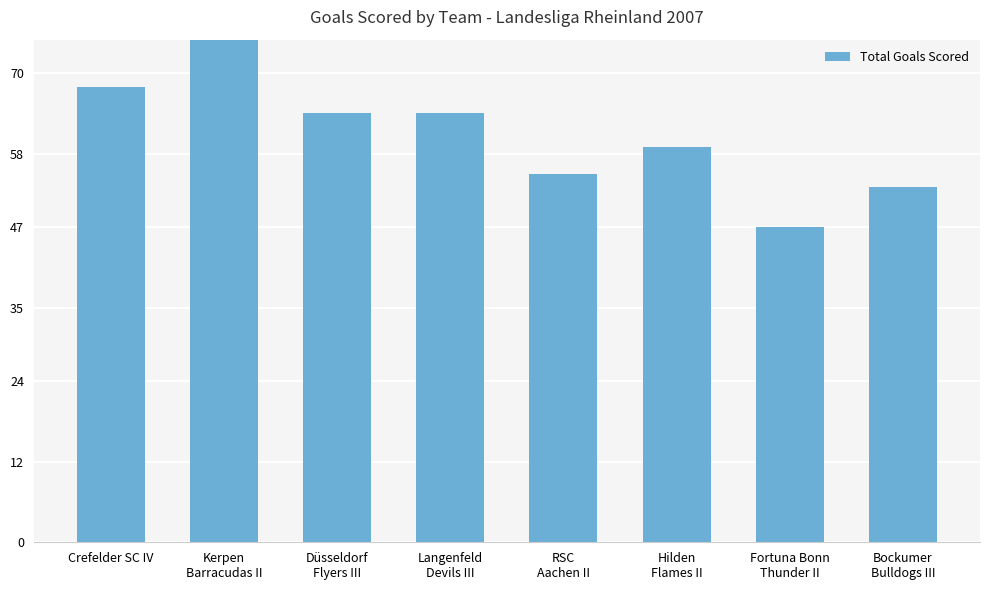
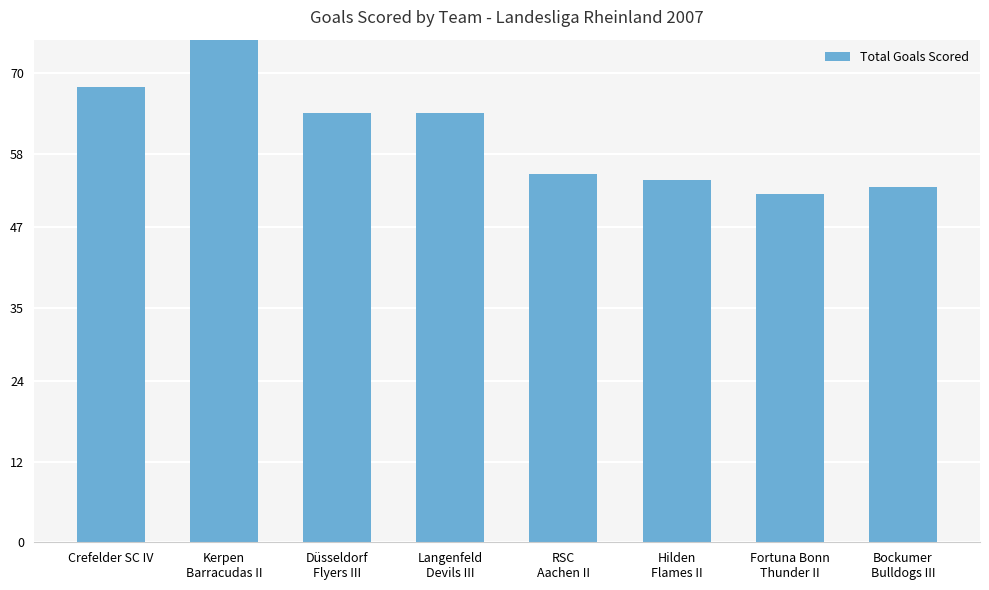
Hilden Flames II: 59 -> 54
Fortuna Bonn Thunder II: 47 -> 52
